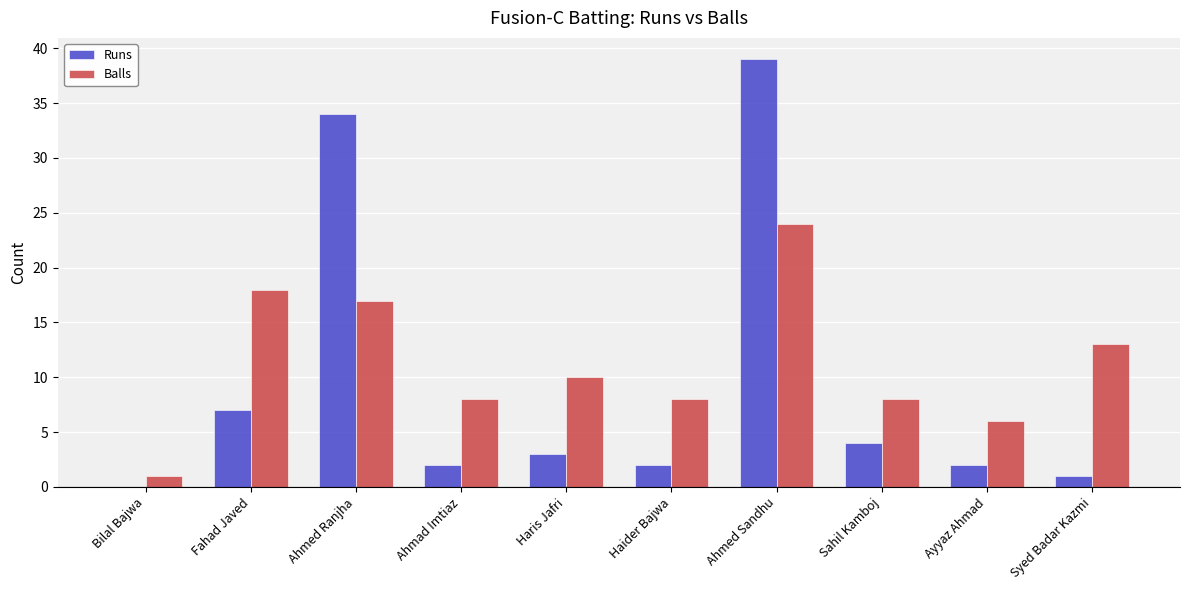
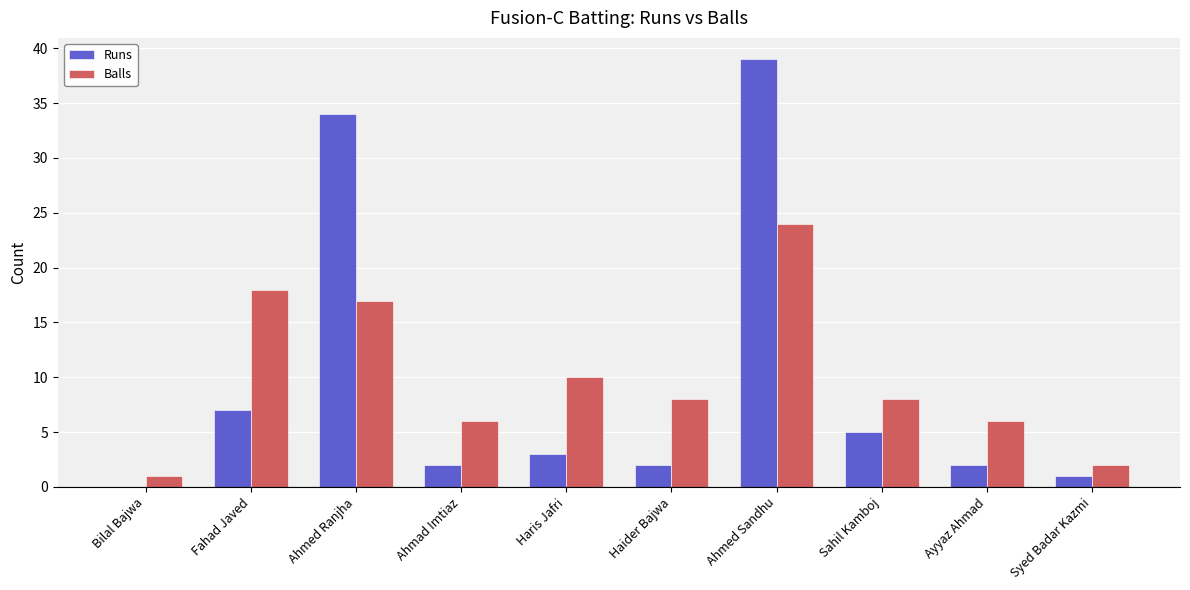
Balls, Ahmad Imtiaz: 8 -> 6
Runs, Sahil Kamboj: 4 -> 5
Balls, Syed Badar Kazmi: 13 -> 2
